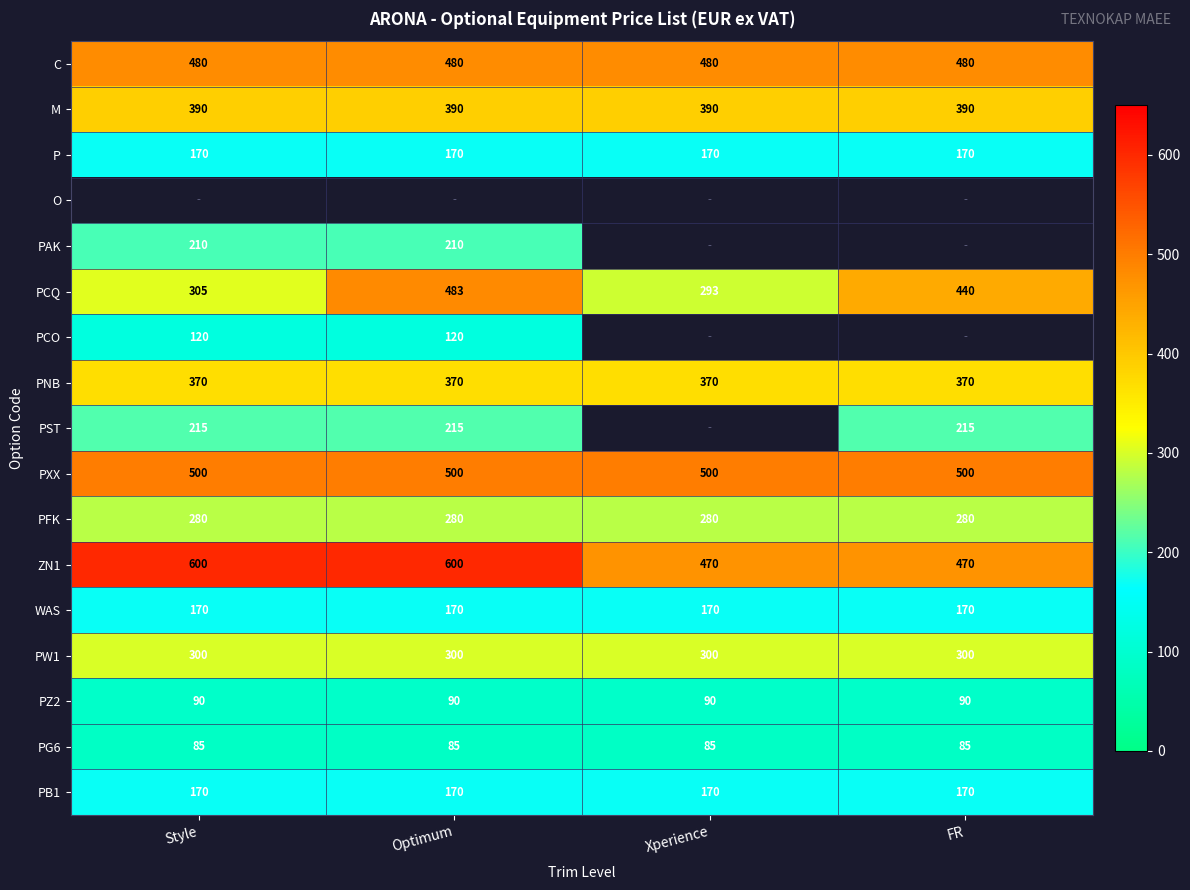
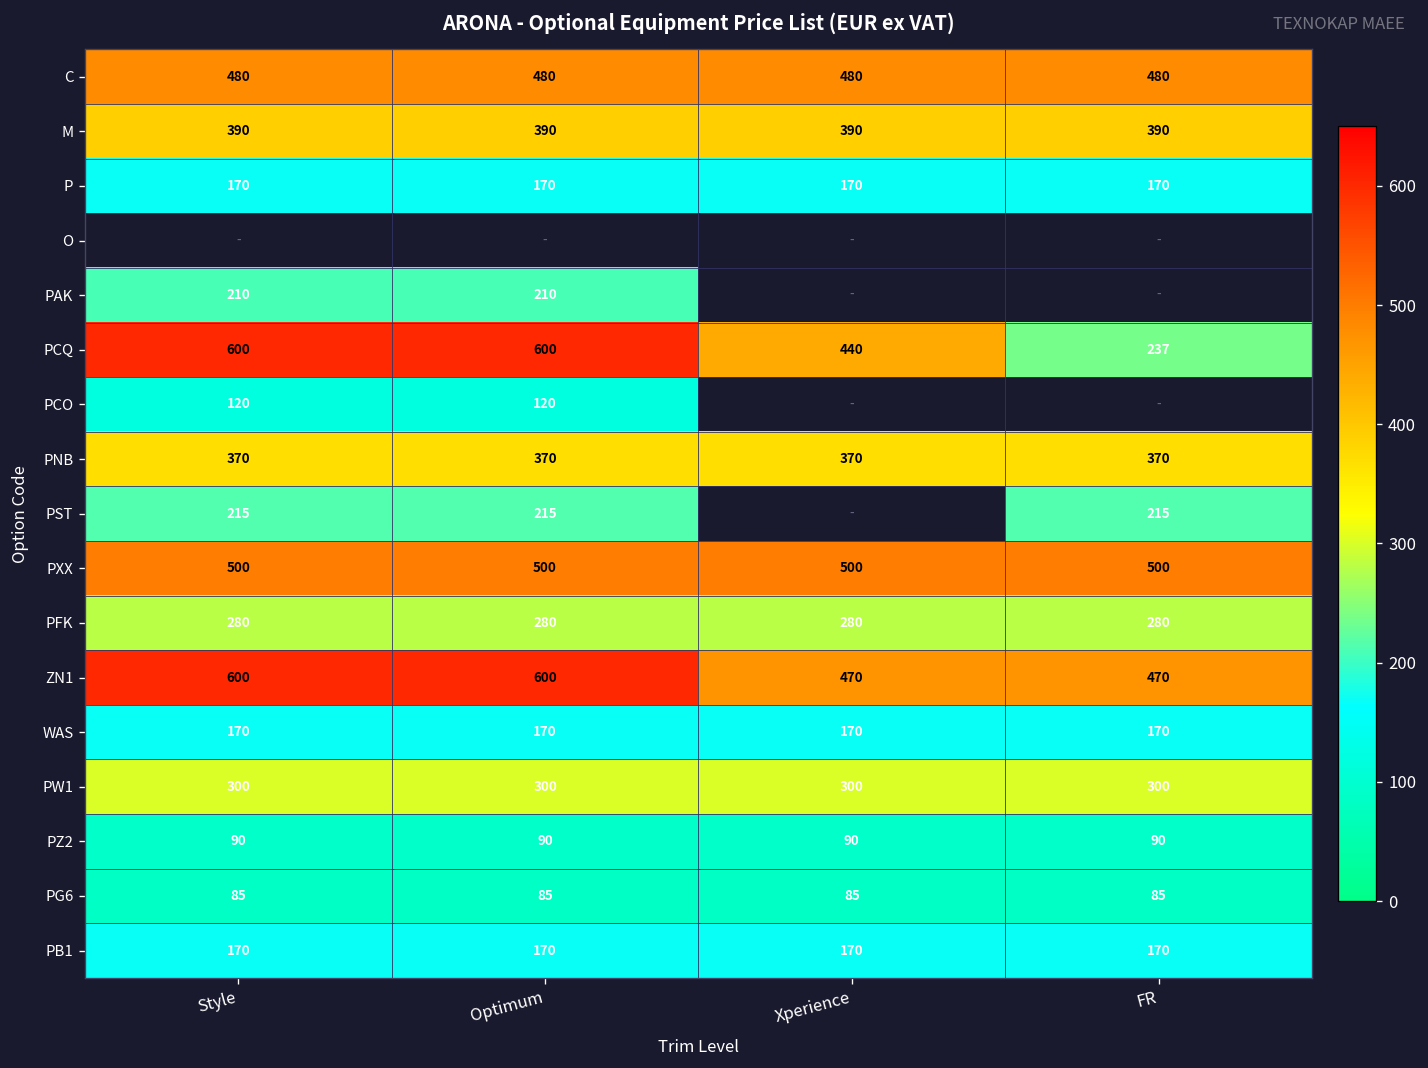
PCQ, Style: 305 -> 600
PCQ, Optimum: 483 -> 600
PCQ, Xperience: 293 -> 440
PCQ, FR: 440 -> 237
